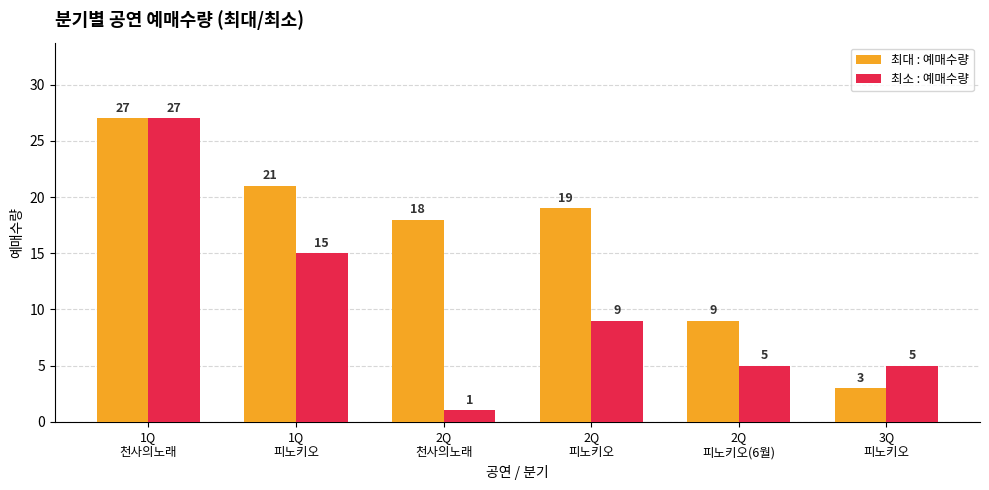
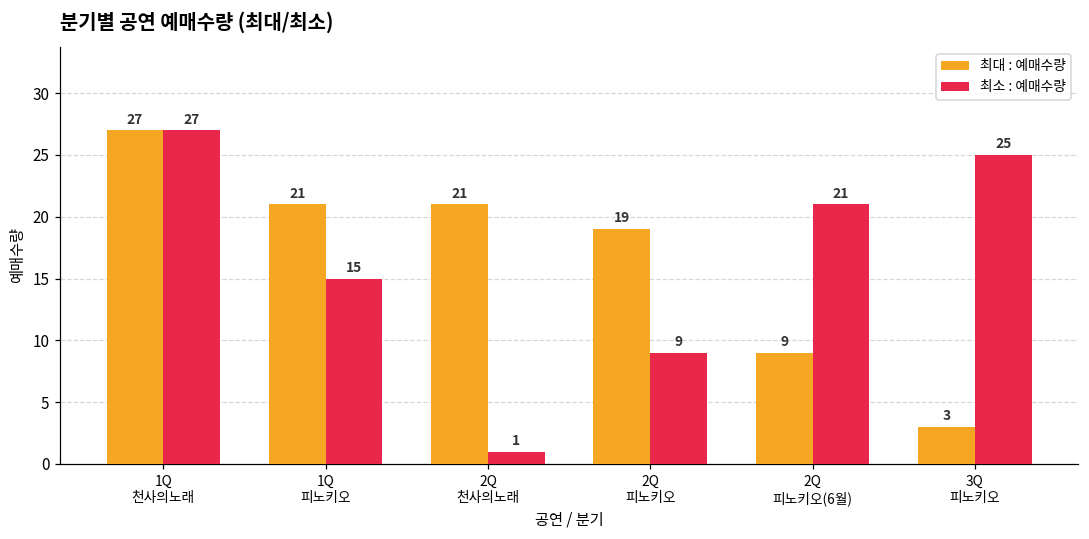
최대 : 예매수량, 2Q 천사의노래: 18 -> 21
최소 : 예매수량, 2Q 피노키오(6월): 5 -> 21
최소 : 예매수량, 3Q 피노키오: 5 -> 25
